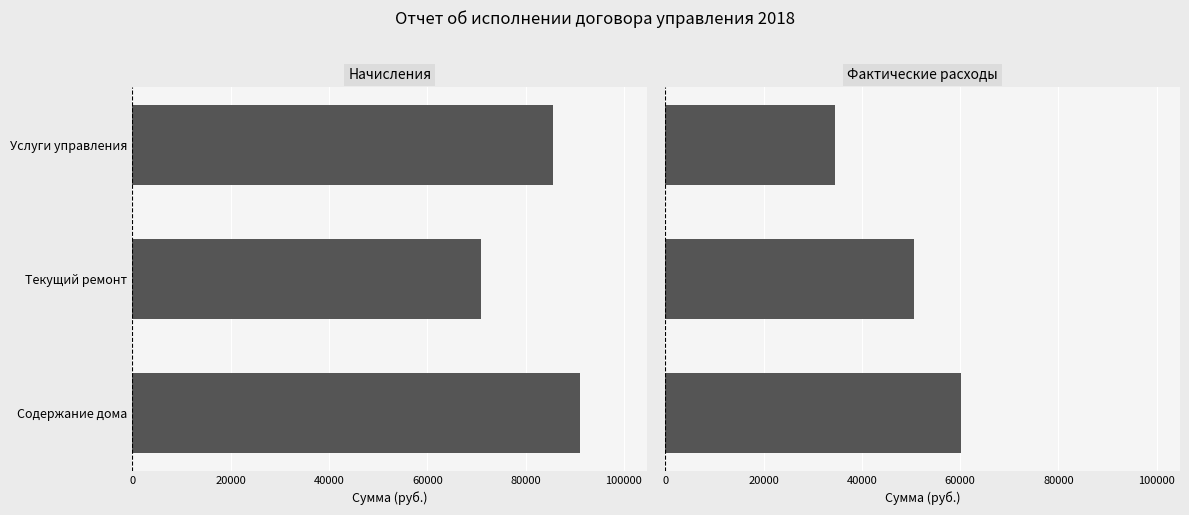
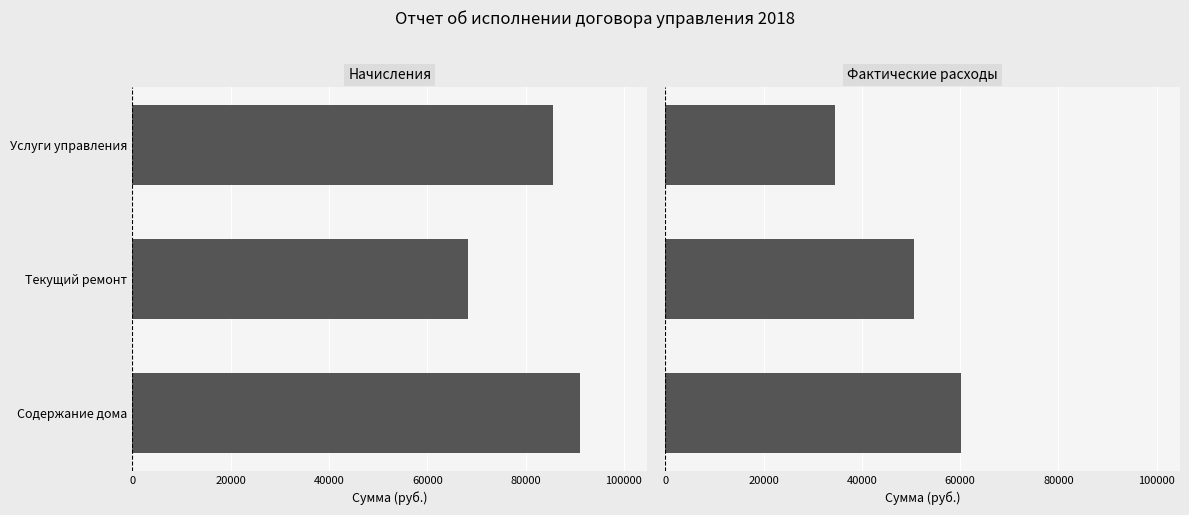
Начисления, Текущий ремонт: 71000 -> 68000
